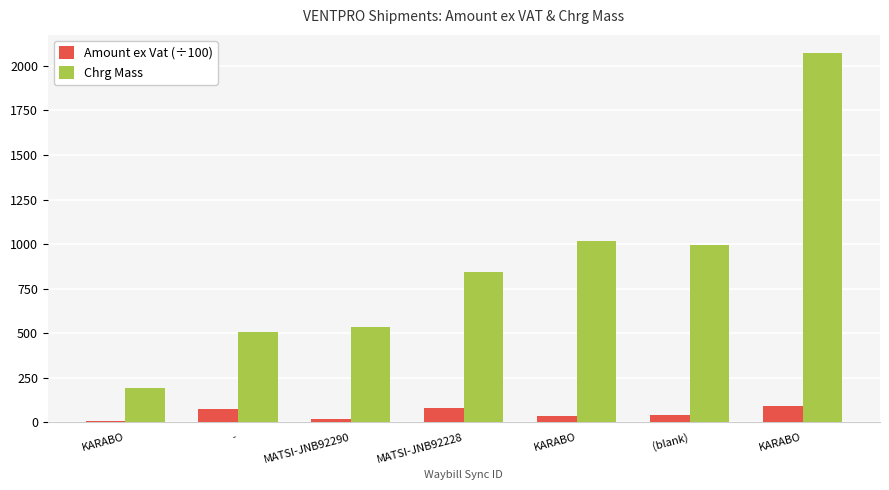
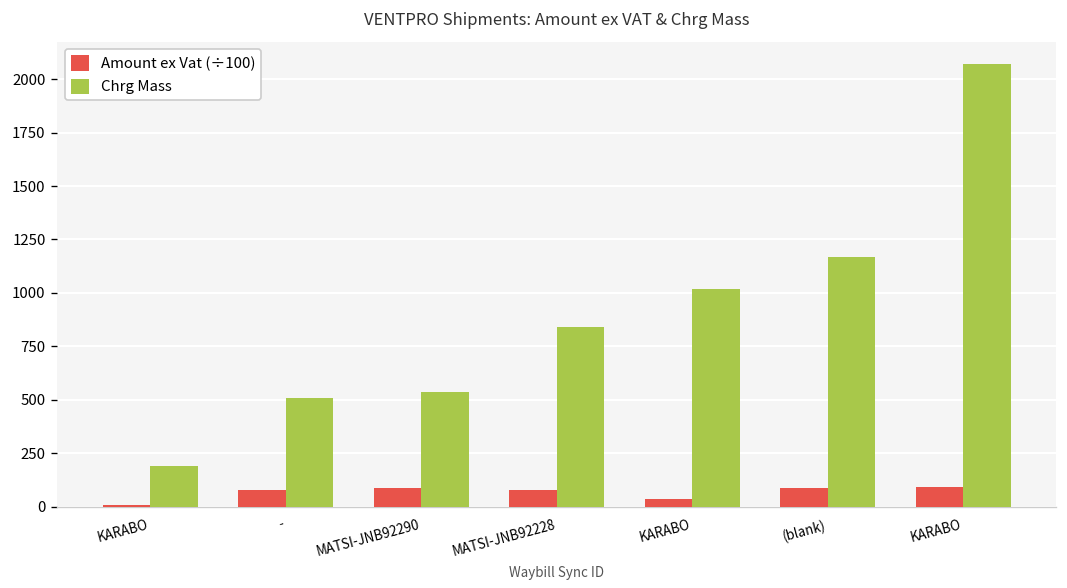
Amount ex Vat (÷100), MATSI-JNB92290: 20 -> 90
Amount ex Vat (÷100), (blank): 40 -> 90
Chrg Mass, (blank): 990 -> 1170
